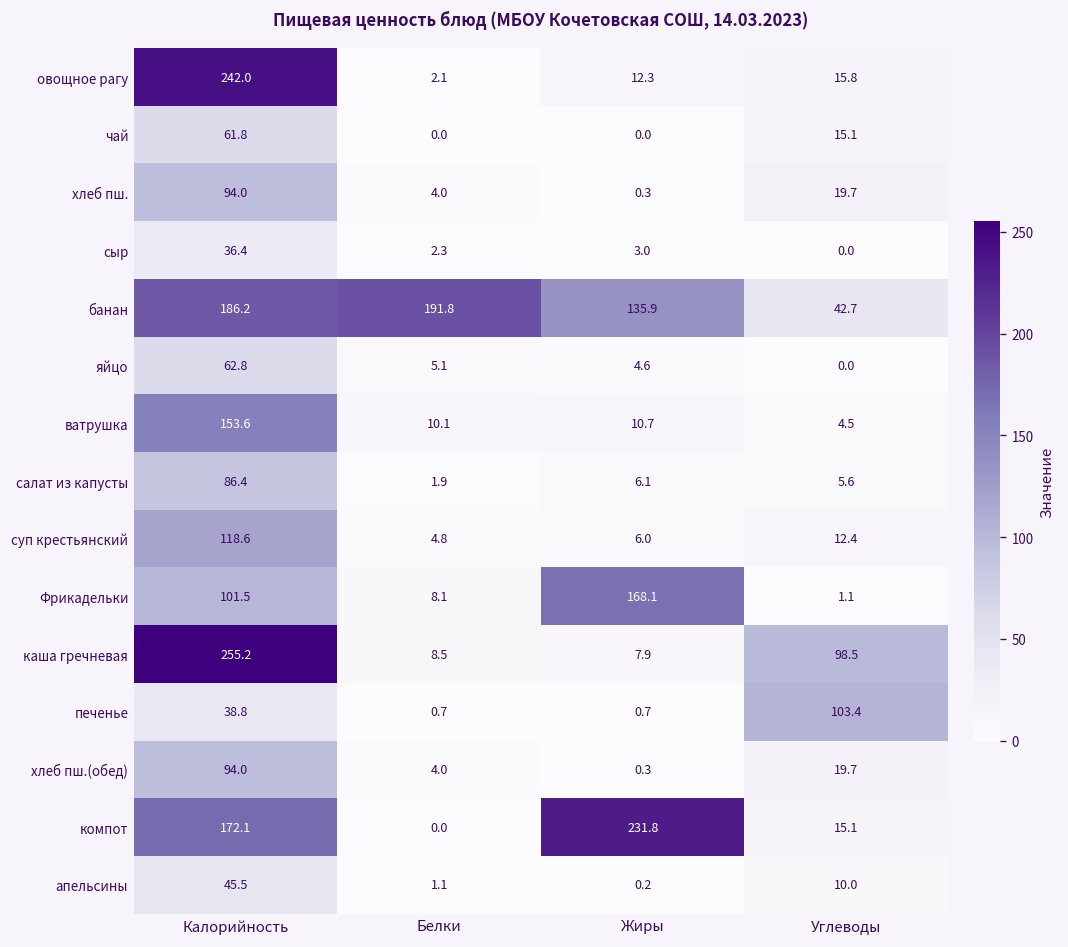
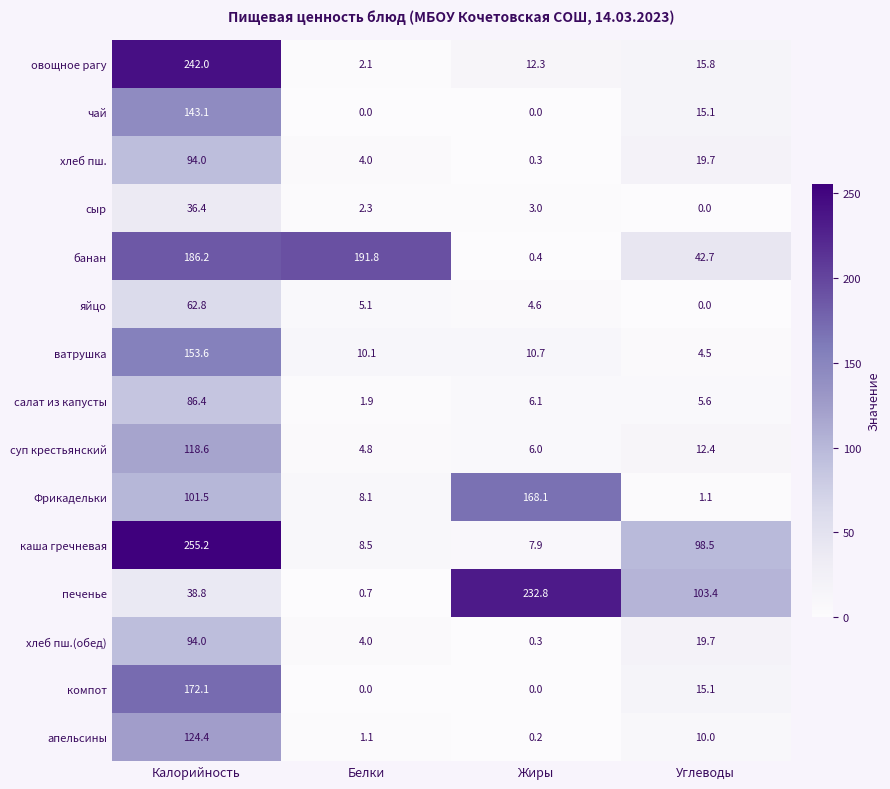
чай, Калорийность: 61.8 -> 143.1
банан, Жиры: 135.9 -> 0.4
печенье, Жиры: 0.7 -> 232.8
компот, Жиры: 231.8 -> 0.0
апельсины, Калорийность: 45.5 -> 124.4
